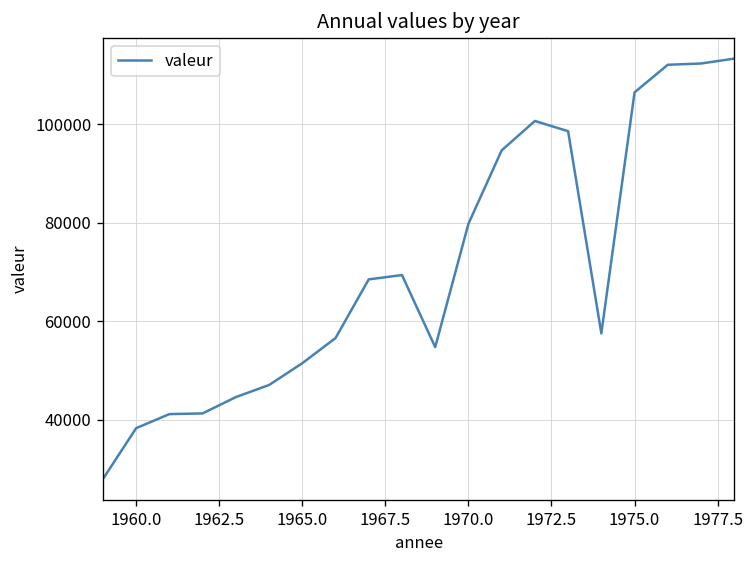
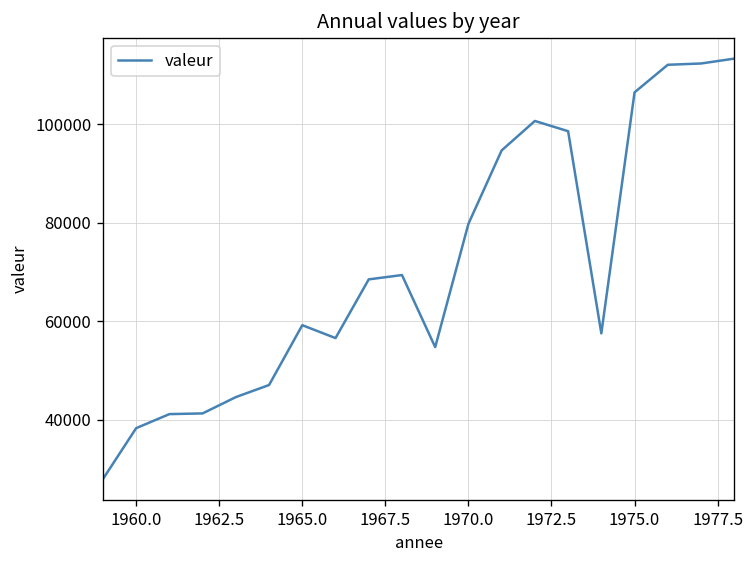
1965.0: 51000 -> 59000
